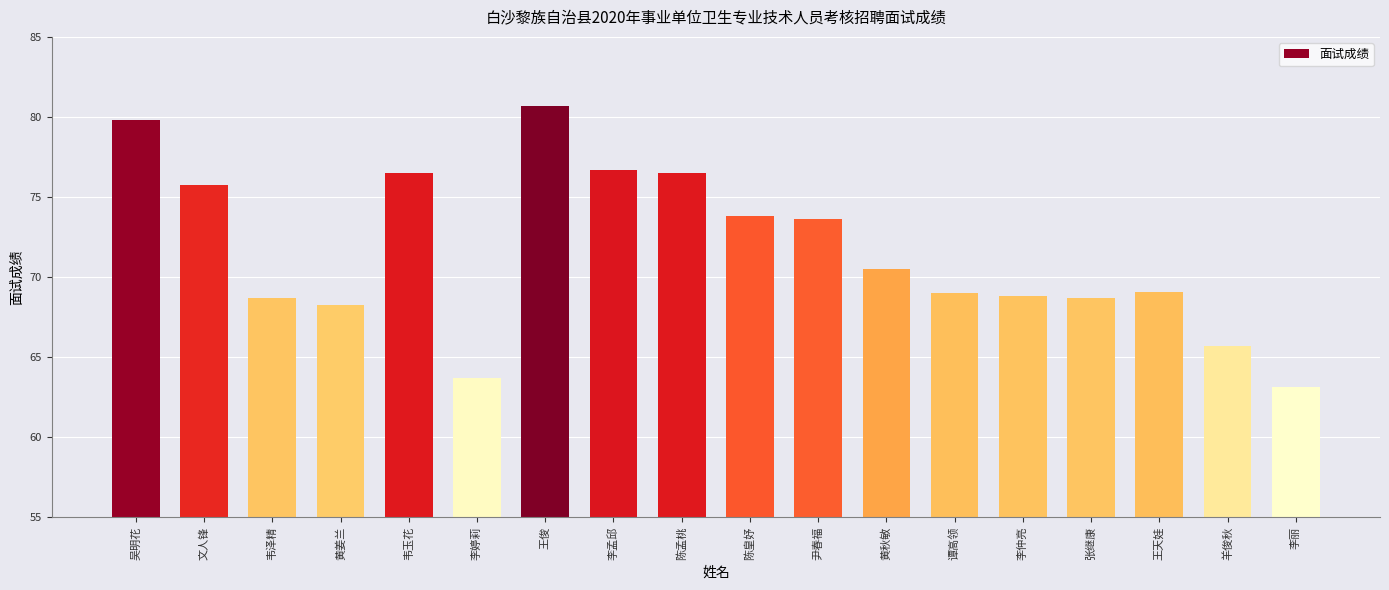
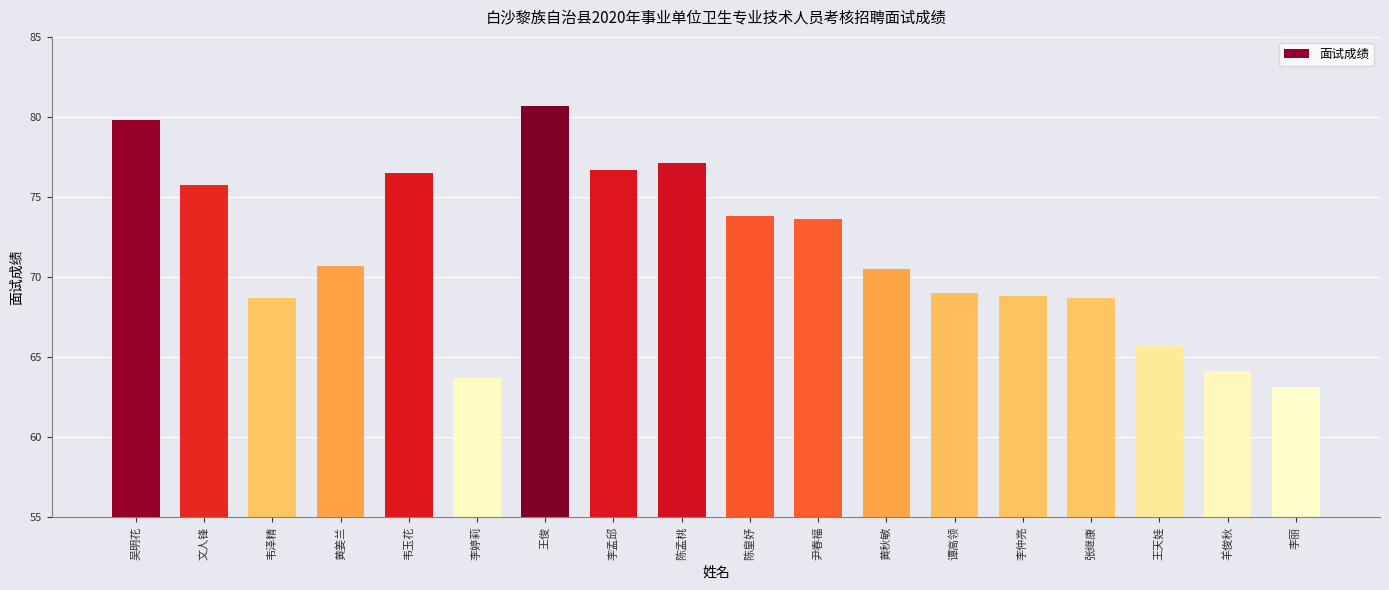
黄姜兰: 68.3 -> 70.7
陈孟桃: 76.5 -> 77.1
王天娃: 69.1 -> 65.7
羊俊秋: 65.7 -> 64.1
